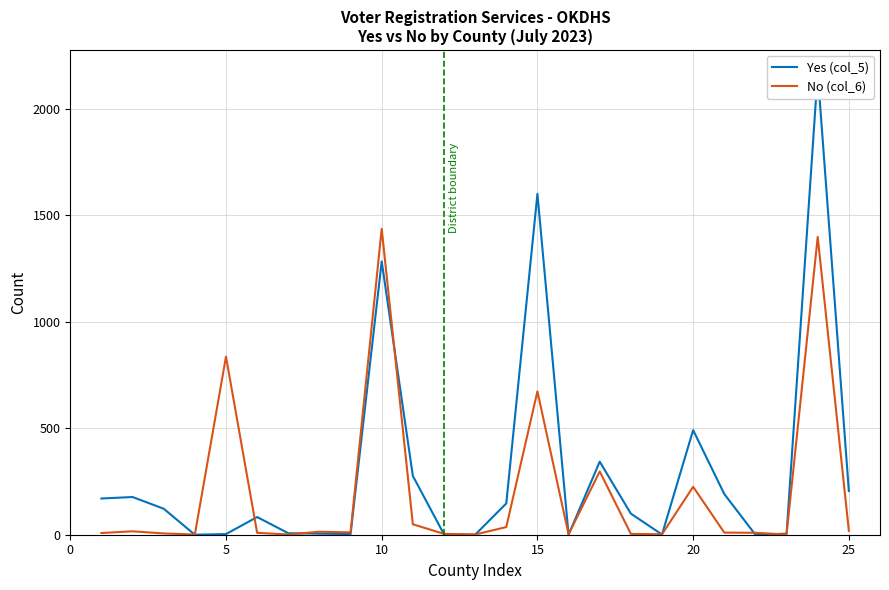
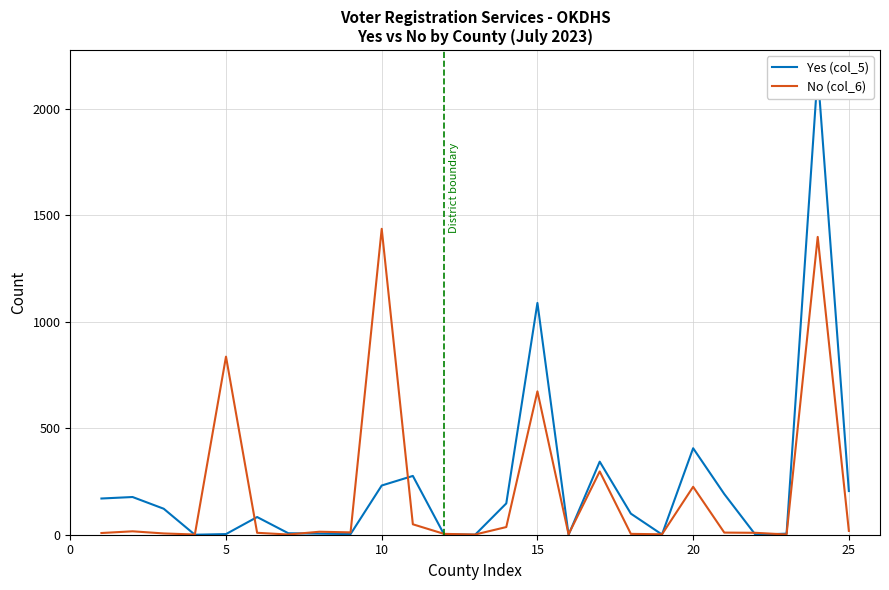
Yes (col_5), 10: 1280 -> 230
Yes (col_5), 15: 1600 -> 1090
Yes (col_5), 20: 490 -> 410
